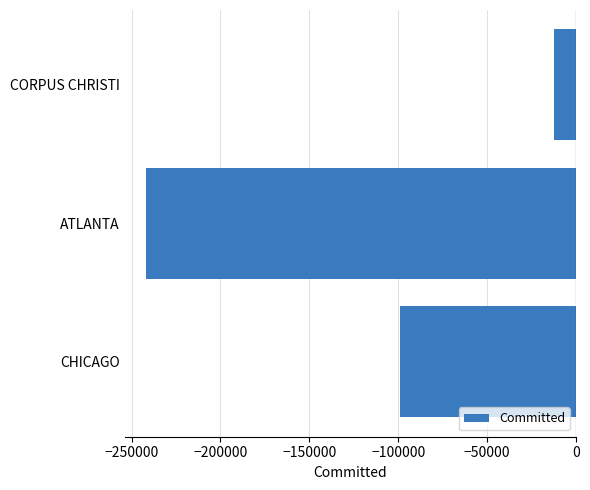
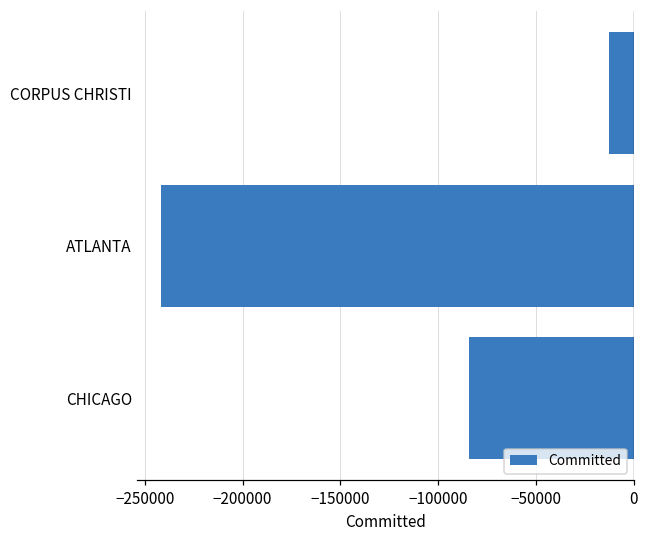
CHICAGO: -99000 -> -84000
